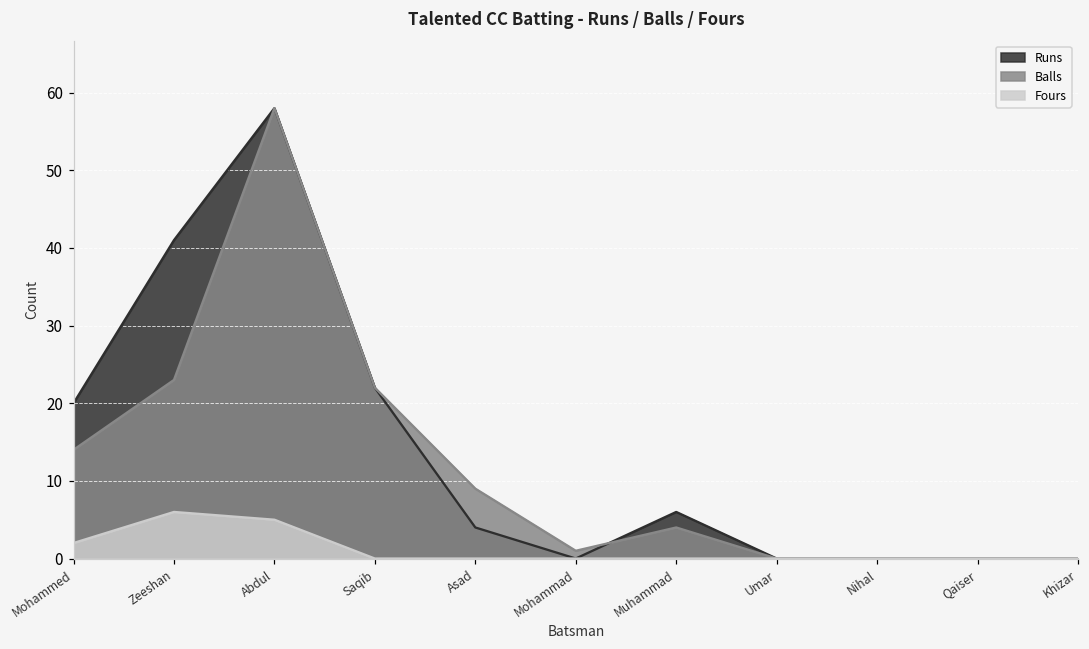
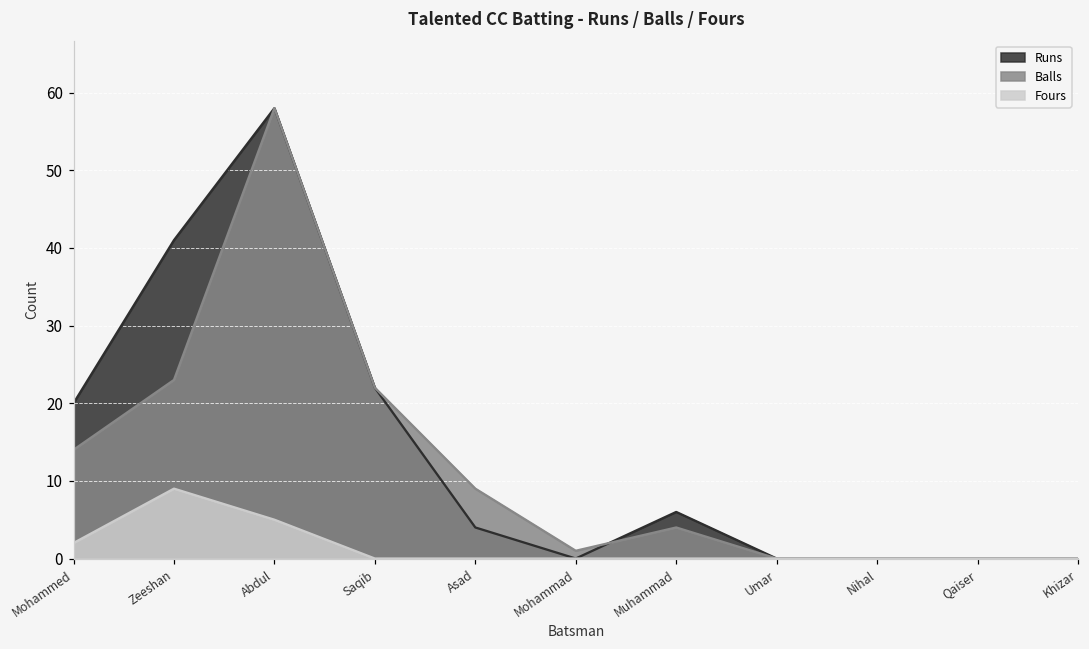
Fours, Zeeshan: 6 -> 9
